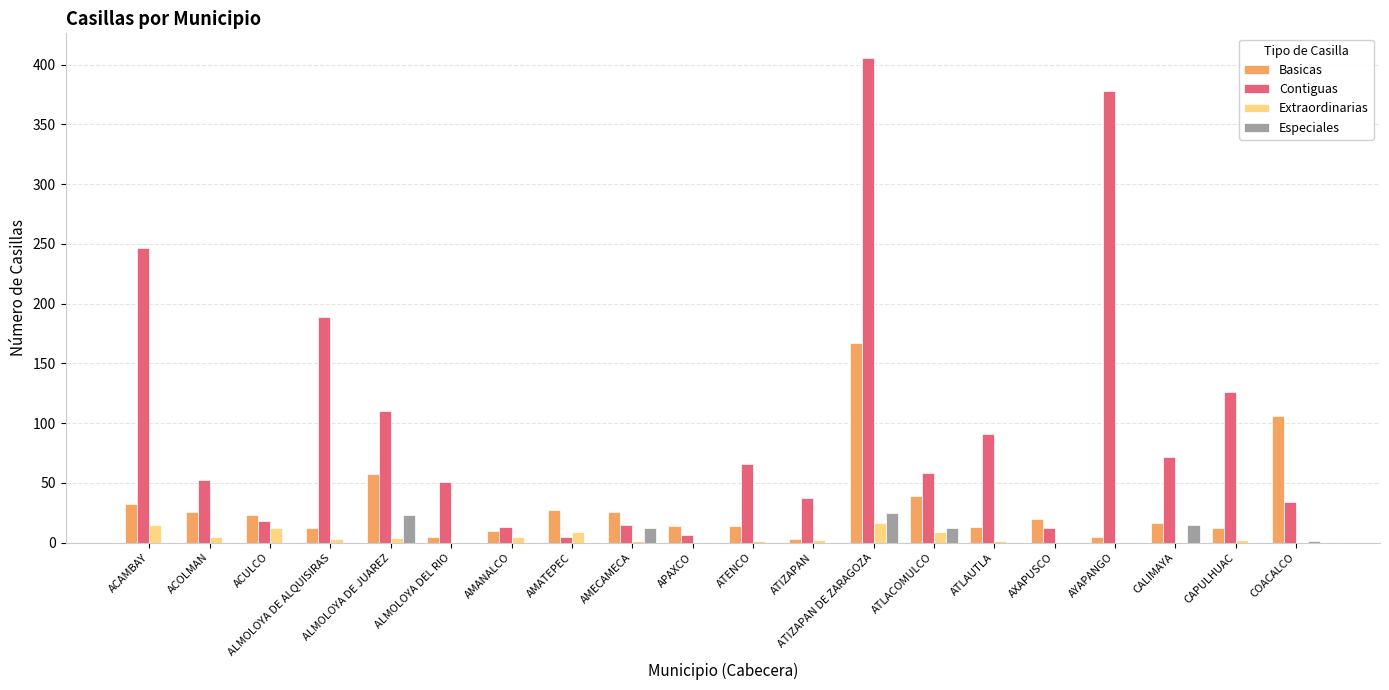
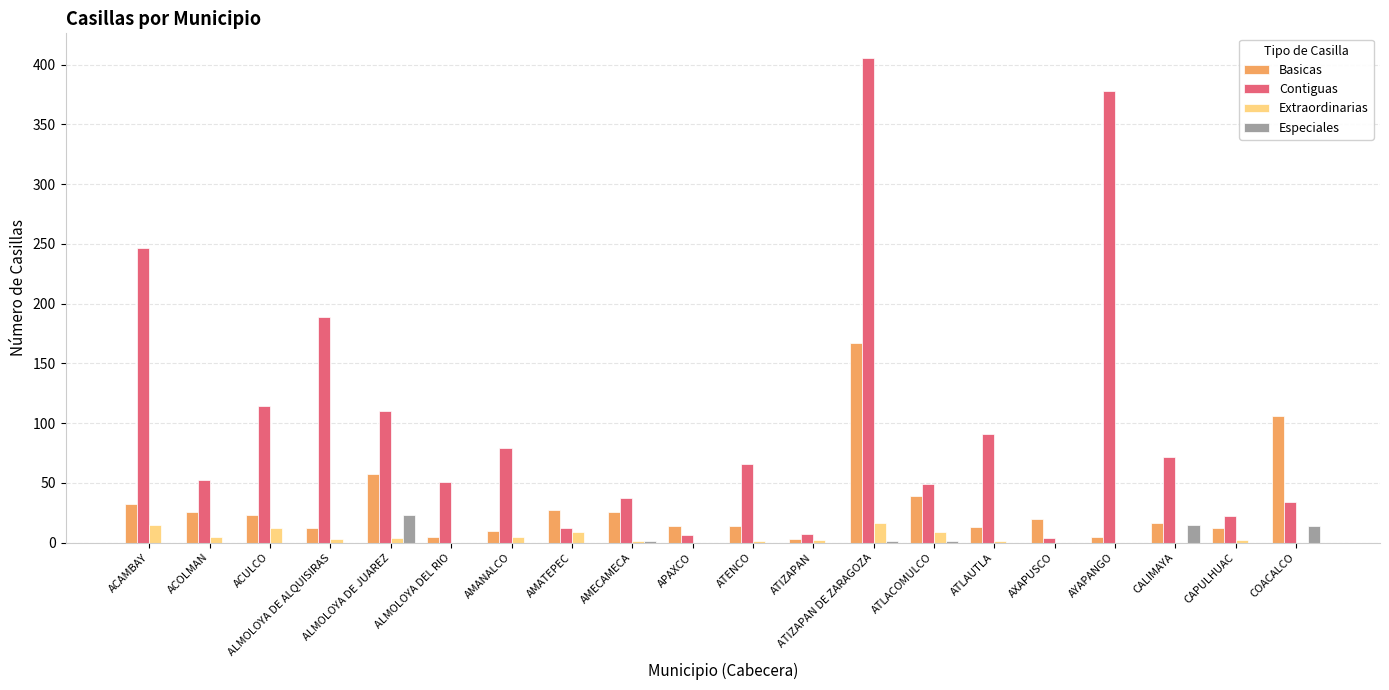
Contiguas, ACULCO: 18 -> 114
Contiguas, AMANALCO: 13 -> 79
Contiguas, AMATEPEC: 5 -> 12
Contiguas, AMECAMECA: 15 -> 37
Especiales, AMECAMECA: 12 -> 1
Contiguas, ATIZAPAN: 37 -> 7
Especiales, ATIZAPAN DE ZARAGOZA: 25 -> 1
Contiguas, ATLACOMULCO: 58 -> 49
Especiales, ATLACOMULCO: 12 -> 1
Contiguas, AXAPUSCO: 12 -> 4
Contiguas, CAPULHUAC: 126 -> 22
Especiales, COACALCO: 1 -> 14
